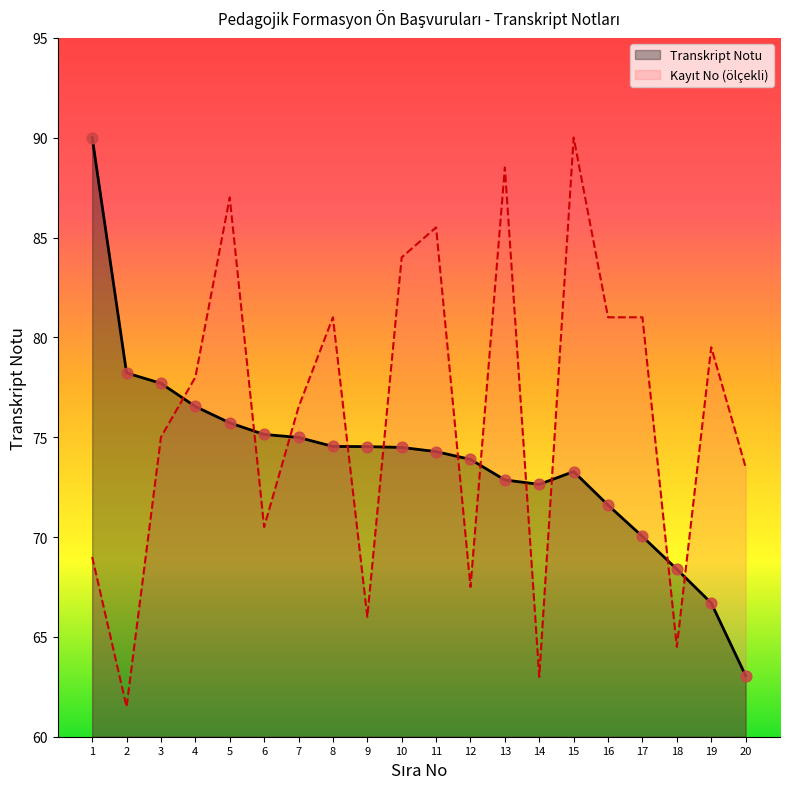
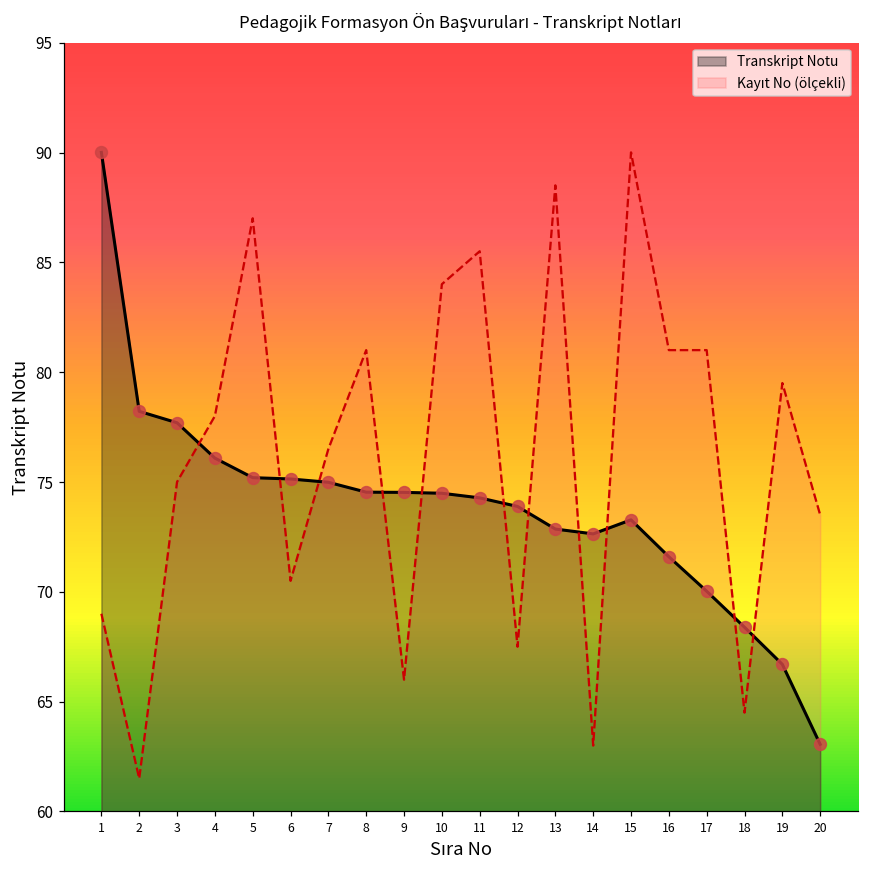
Transkript Notu, 4: 76.5 -> 76.1
Transkript Notu, 5: 75.7 -> 75.2
